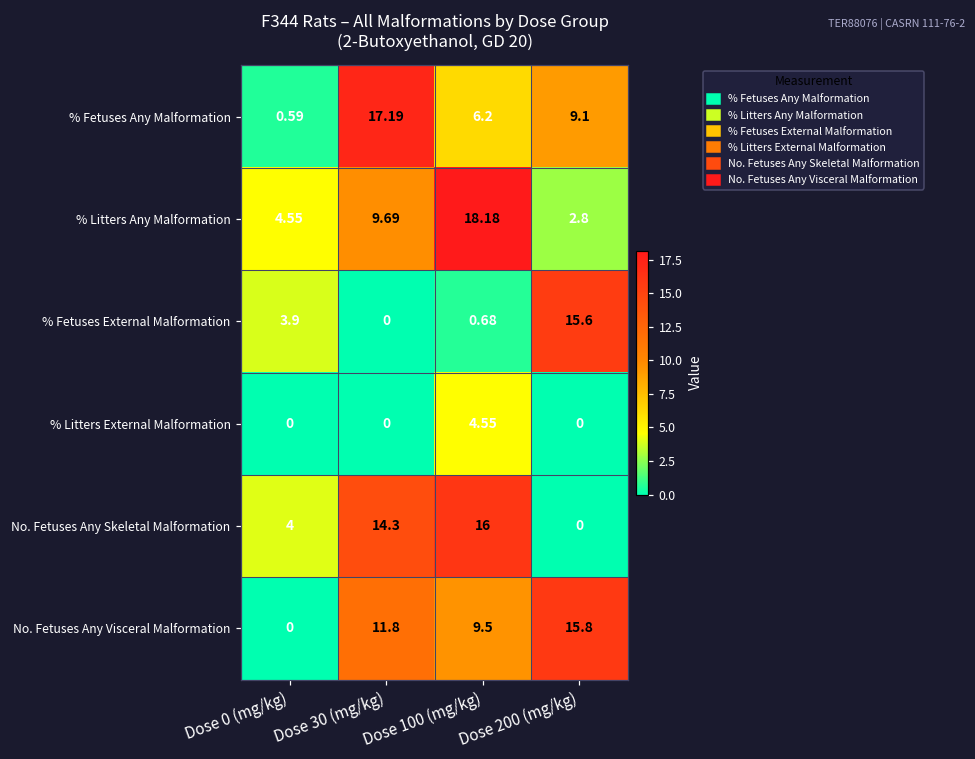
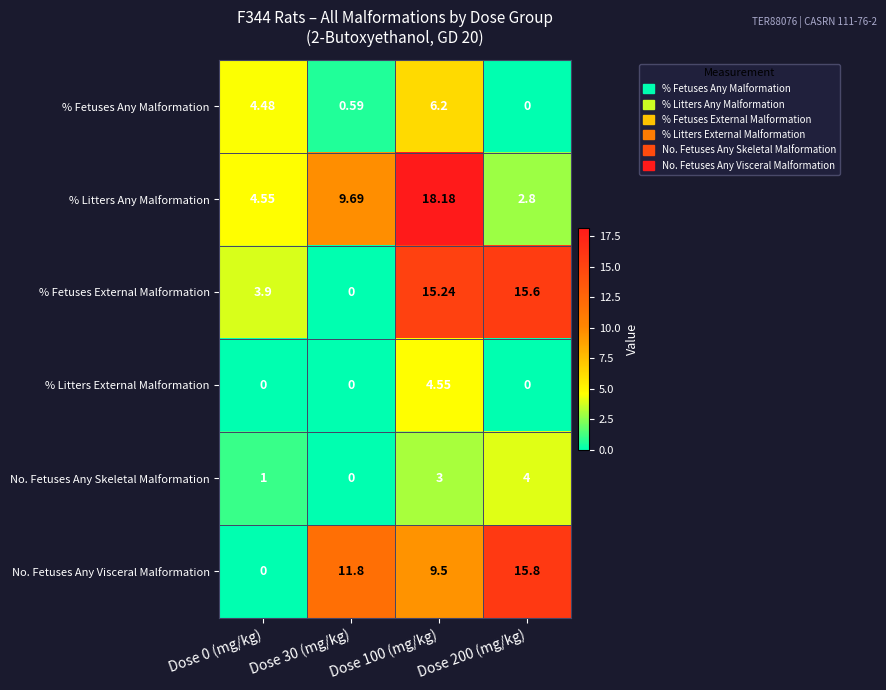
% Fetuses Any Malformation, Dose 0 (mg/kg): 0.59 -> 4.48
% Fetuses Any Malformation, Dose 30 (mg/kg): 17.19 -> 0.59
% Fetuses Any Malformation, Dose 200 (mg/kg): 9.1 -> 0
% Fetuses External Malformation, Dose 100 (mg/kg): 0.68 -> 15.24
No. Fetuses Any Skeletal Malformation, Dose 0 (mg/kg): 4 -> 1
No. Fetuses Any Skeletal Malformation, Dose 30 (mg/kg): 14.3 -> 0
No. Fetuses Any Skeletal Malformation, Dose 100 (mg/kg): 16 -> 3
No. Fetuses Any Skeletal Malformation, Dose 200 (mg/kg): 0 -> 4
